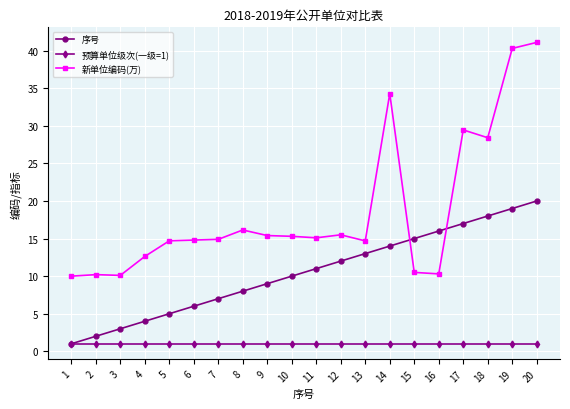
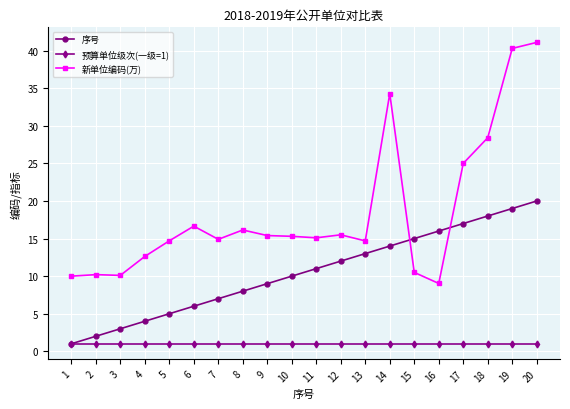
新单位编码(万), 6: 15 -> 17
新单位编码(万), 16: 10 -> 9
新单位编码(万), 17: 29 -> 25
